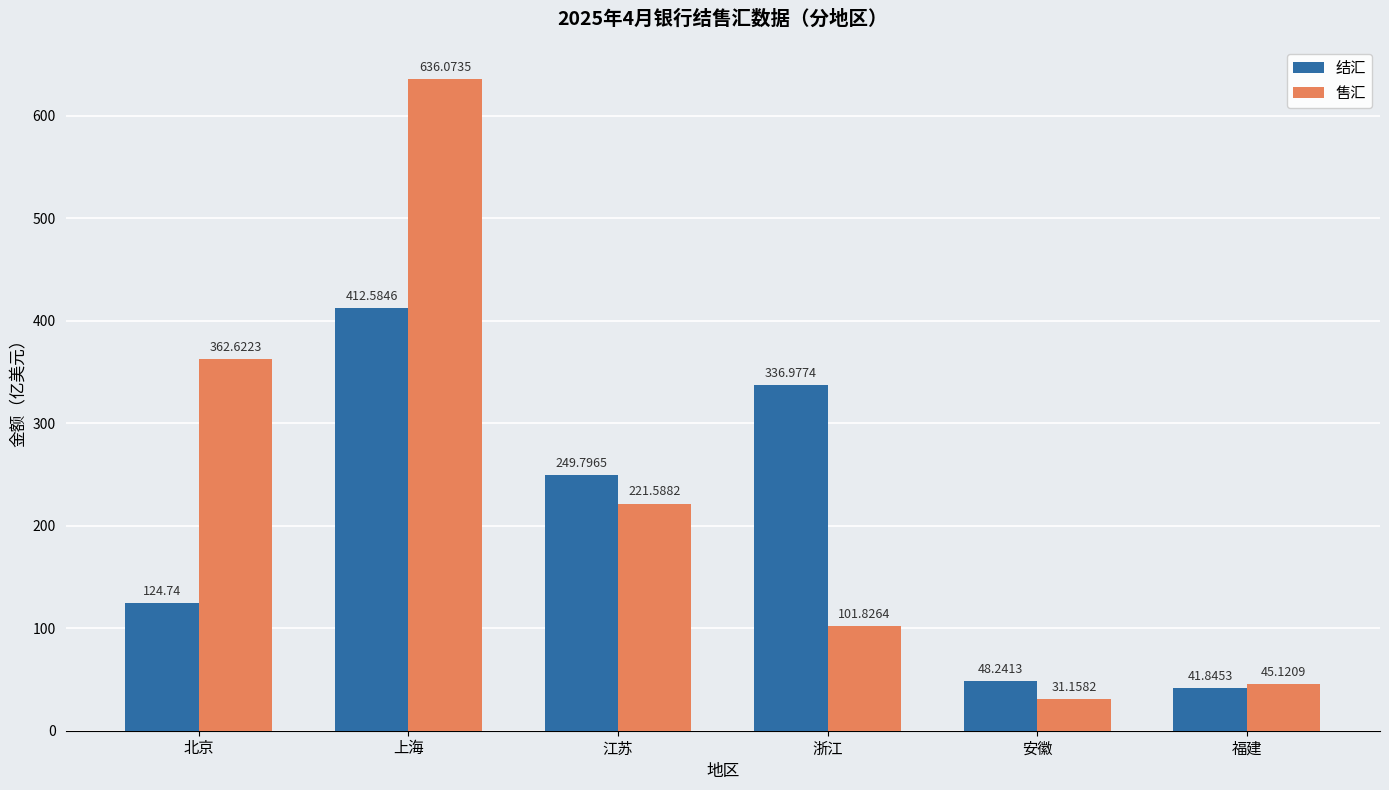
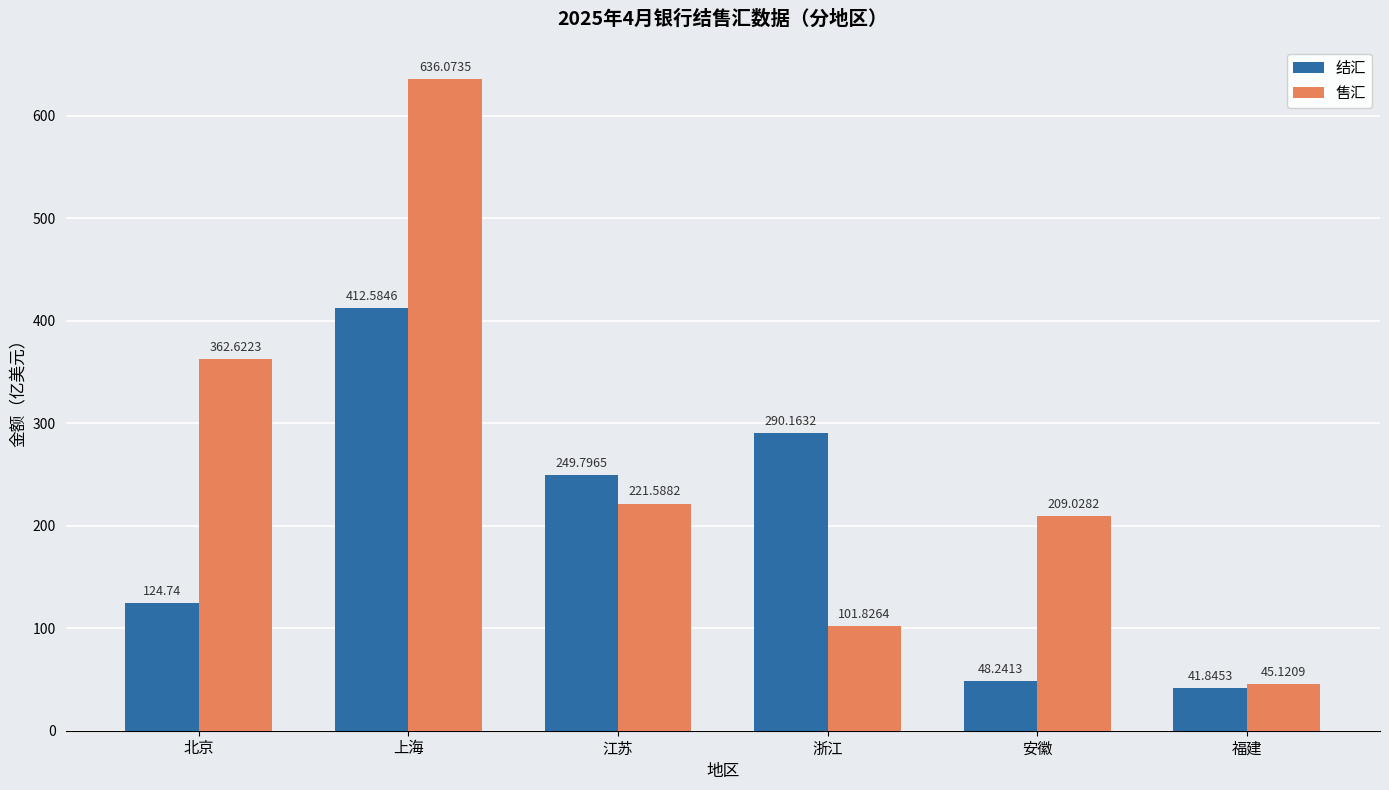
结汇, 浙江: 336.9774 -> 290.1632
售汇, 安徽: 31.1582 -> 209.0282
